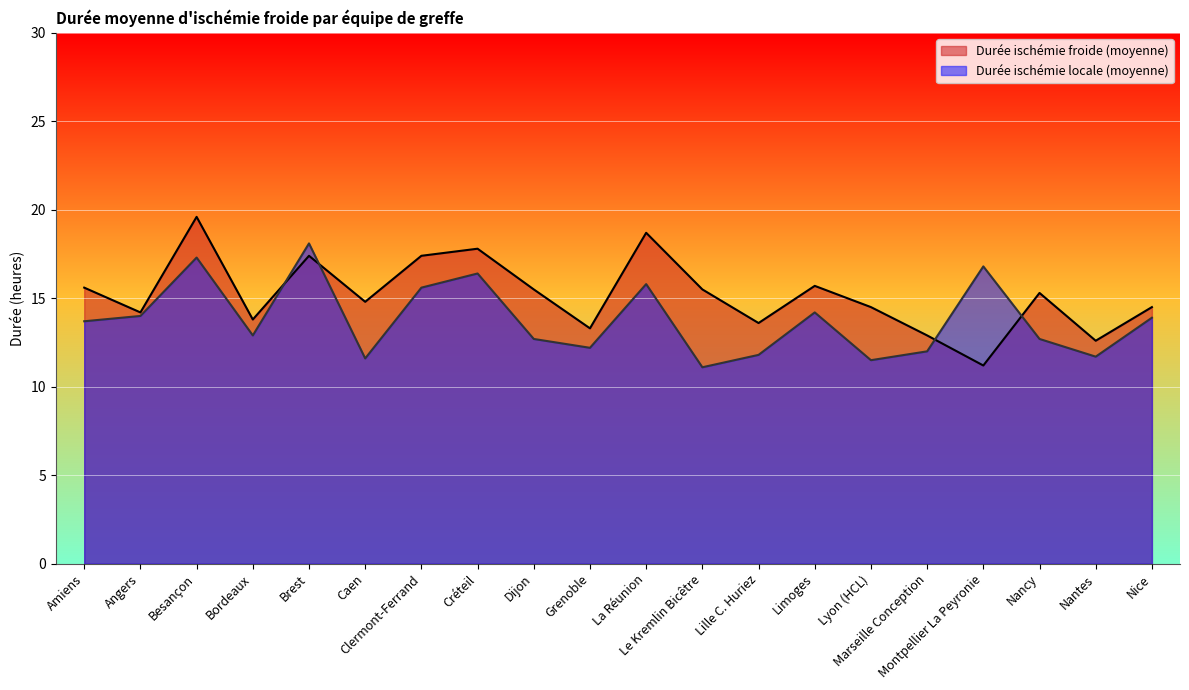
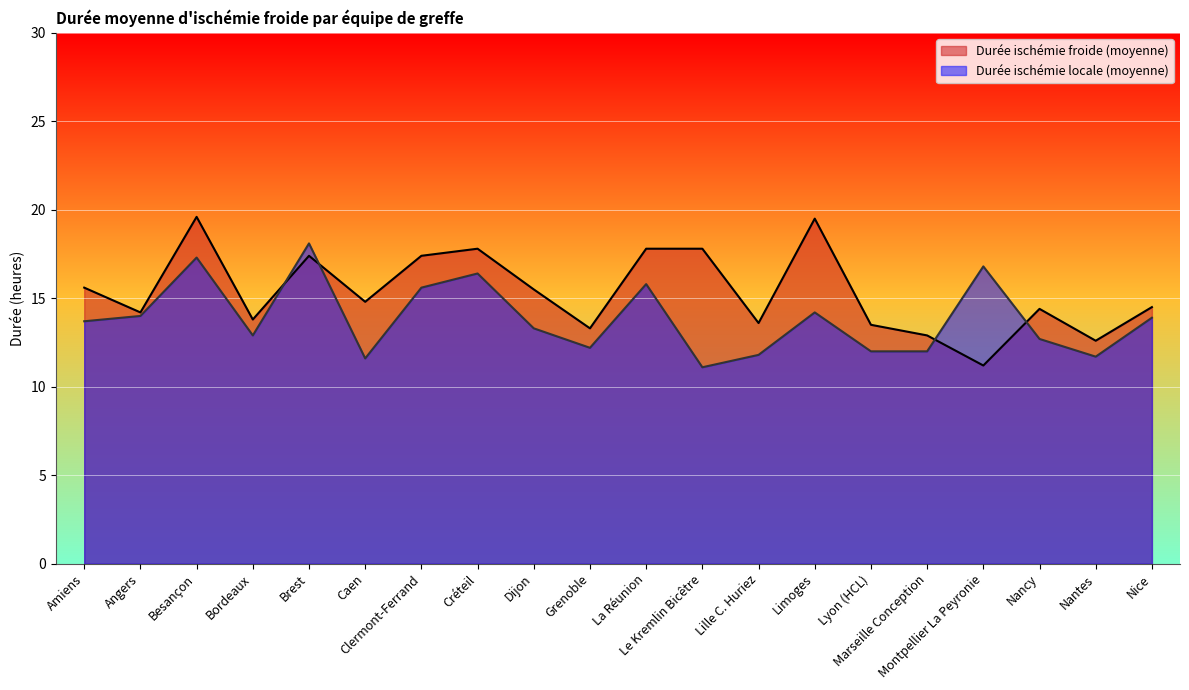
Durée ischémie locale (moyenne), Dijon: 12.7 -> 13.3
Durée ischémie froide (moyenne), La Réunion: 18.7 -> 17.8
Durée ischémie froide (moyenne), Le Kremlin Bicêtre: 15.5 -> 17.8
Durée ischémie froide (moyenne), Limoges: 15.7 -> 19.5
Durée ischémie froide (moyenne), Lyon (HCL): 14.5 -> 13.5
Durée ischémie locale (moyenne), Lyon (HCL): 11.5 -> 12.0
Durée ischémie froide (moyenne), Nancy: 15.3 -> 14.4
